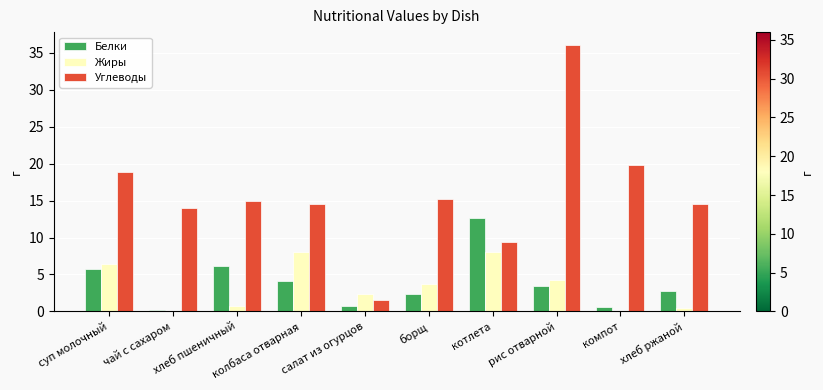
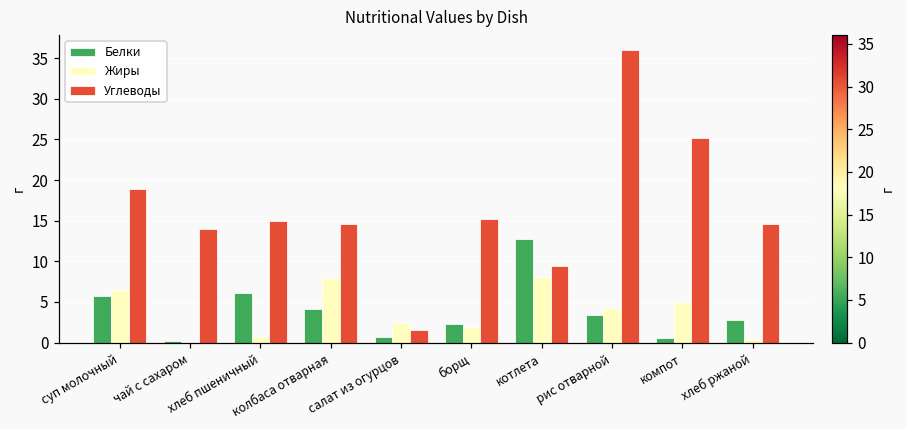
Жиры, борщ: 4 -> 2
Жиры, компот: 0 -> 5
Углеводы, компот: 20 -> 25
